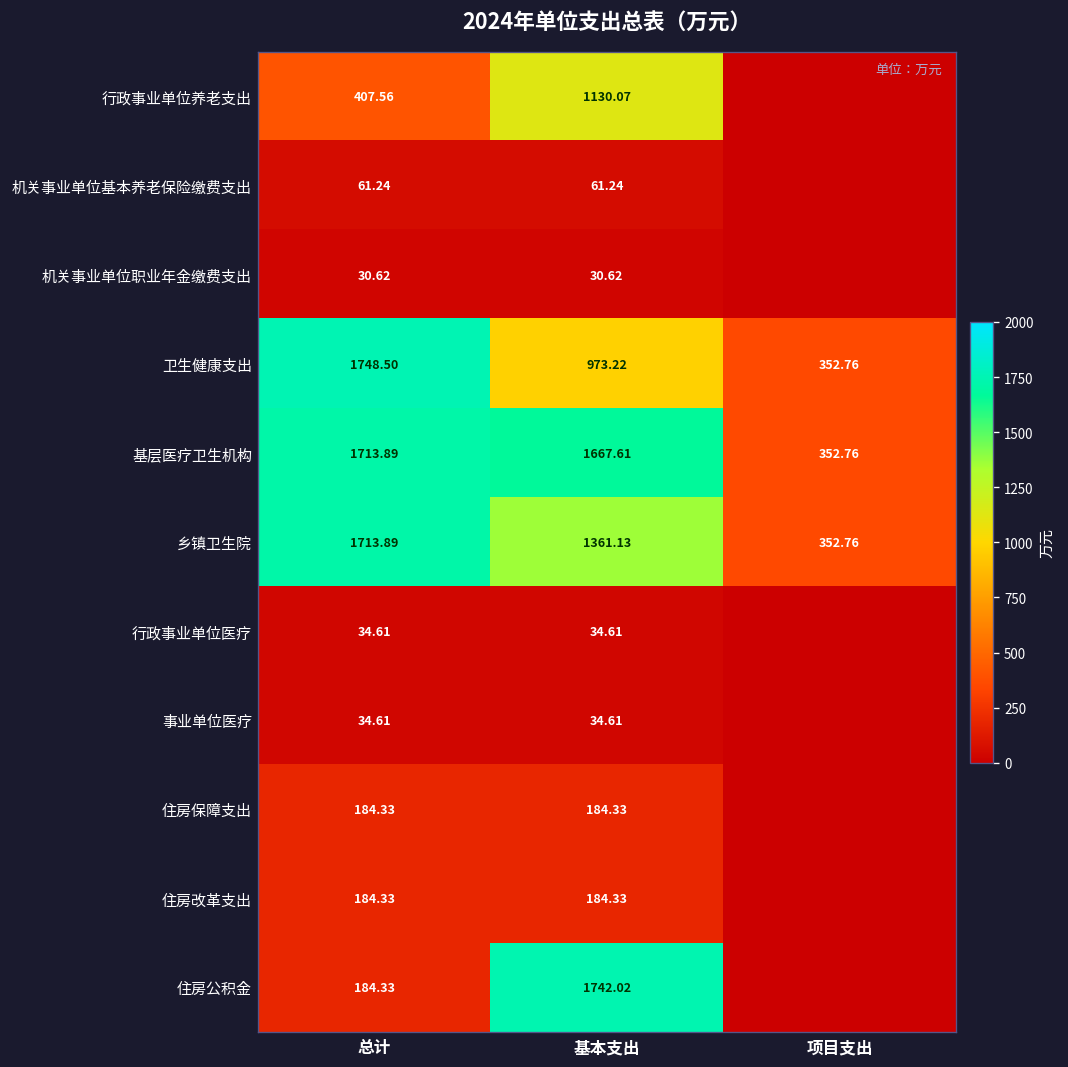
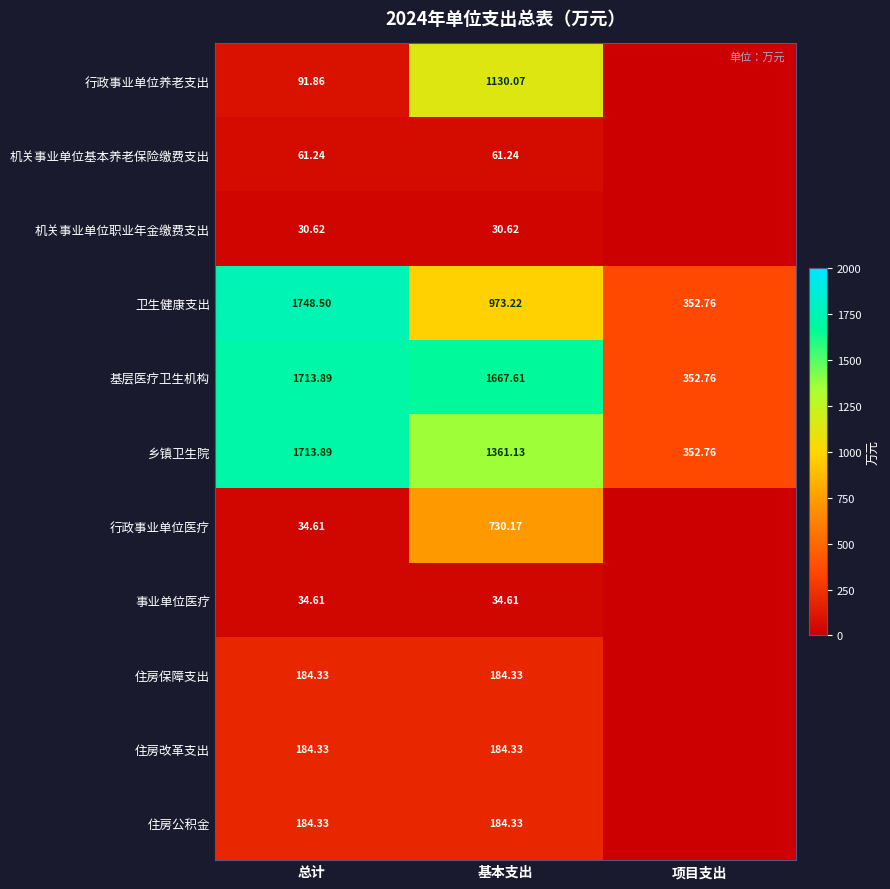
行政事业单位养老支出, 总计: 407.56 -> 91.86
行政事业单位医疗, 基本支出: 34.61 -> 730.17
住房公积金, 基本支出: 1742.02 -> 184.33
